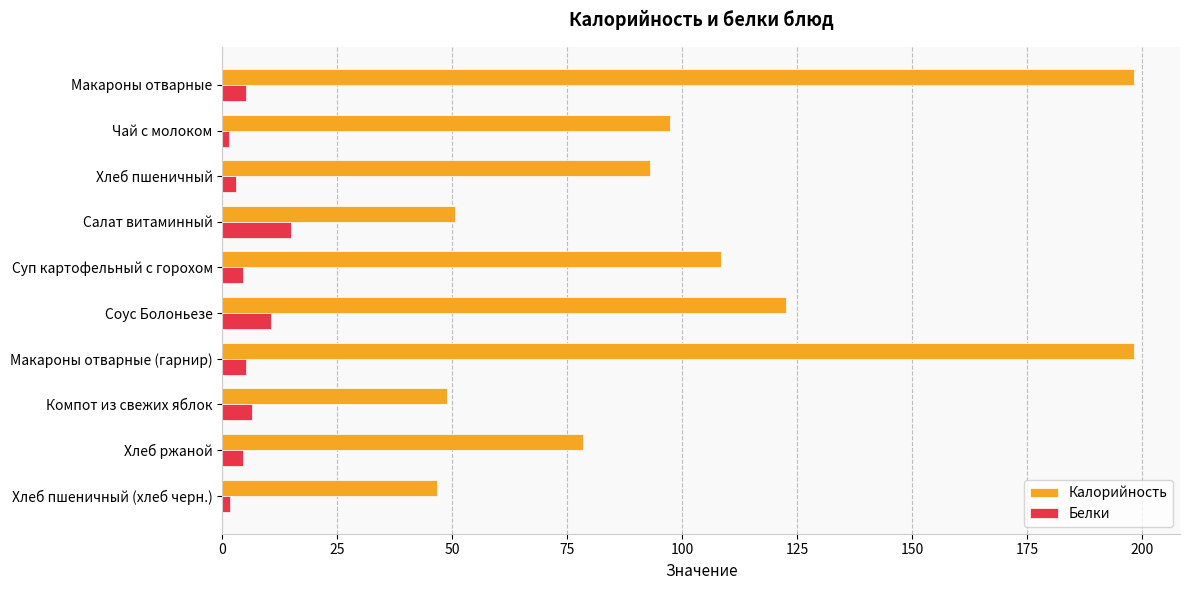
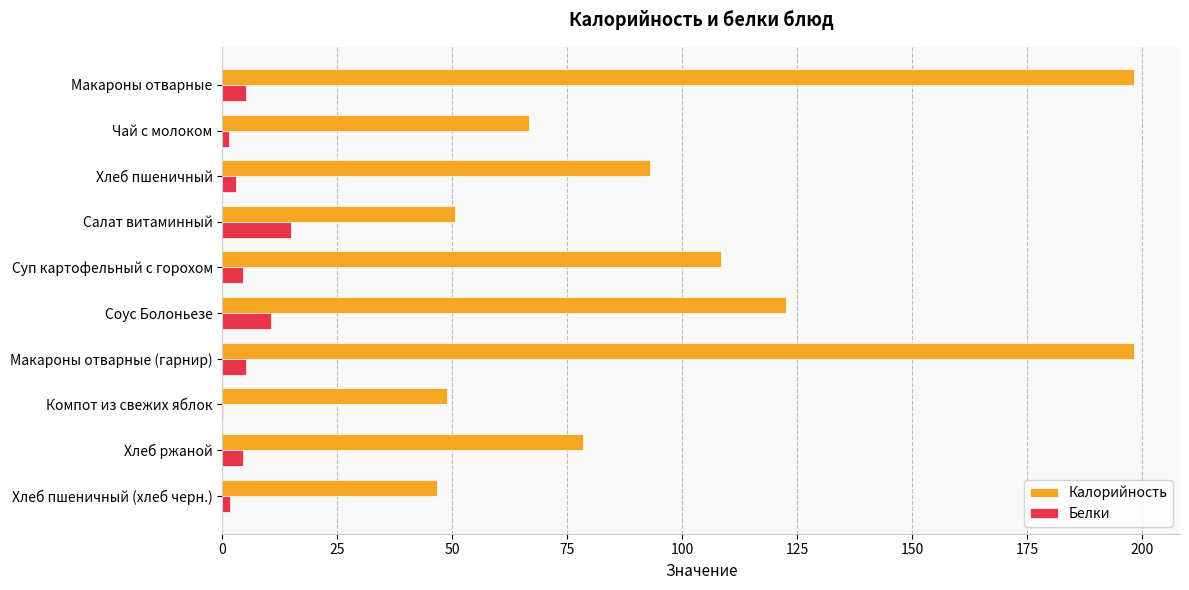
Калорийность, Чай с молоком: 97 -> 67
Белки, Компот из свежих яблок: 6 -> 0
